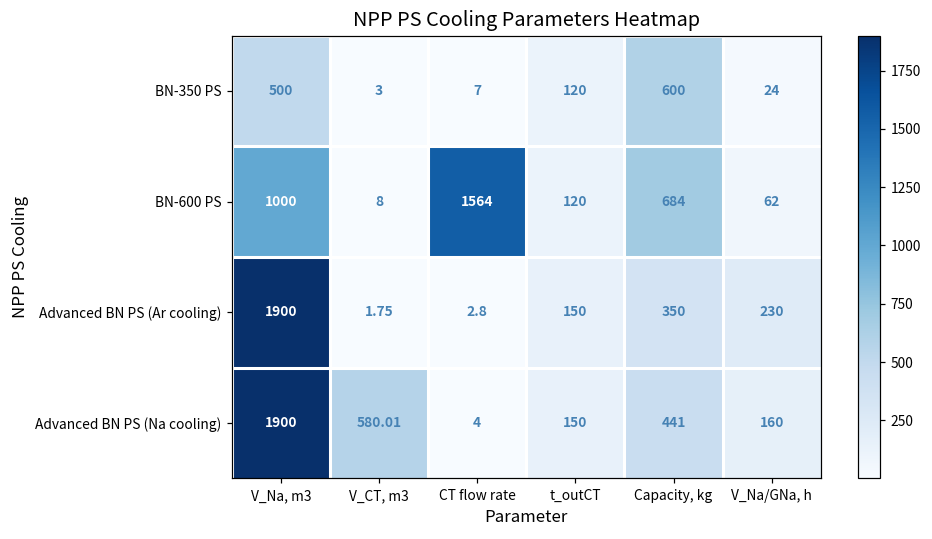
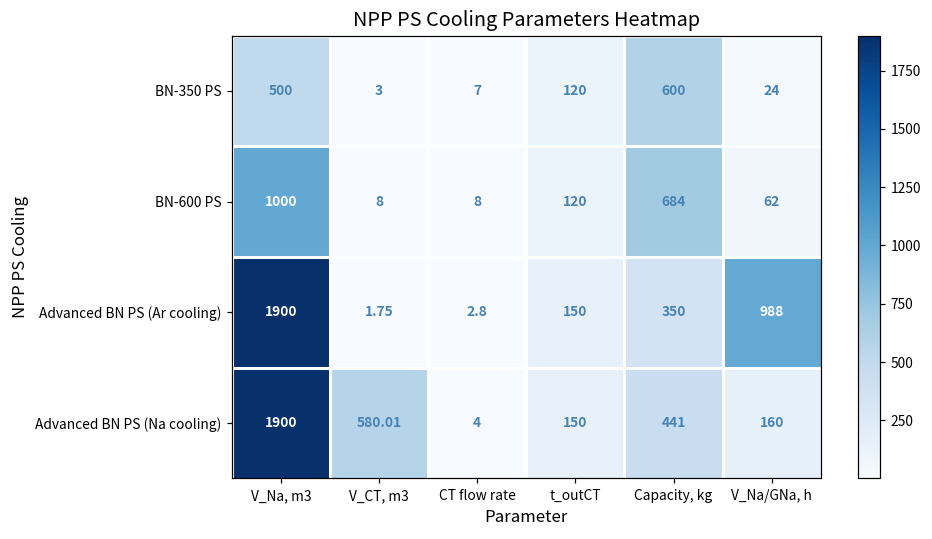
BN-600 PS, CT flow rate: 1564 -> 8
Advanced BN PS (Ar cooling), V_Na/GNa, h: 230 -> 988
